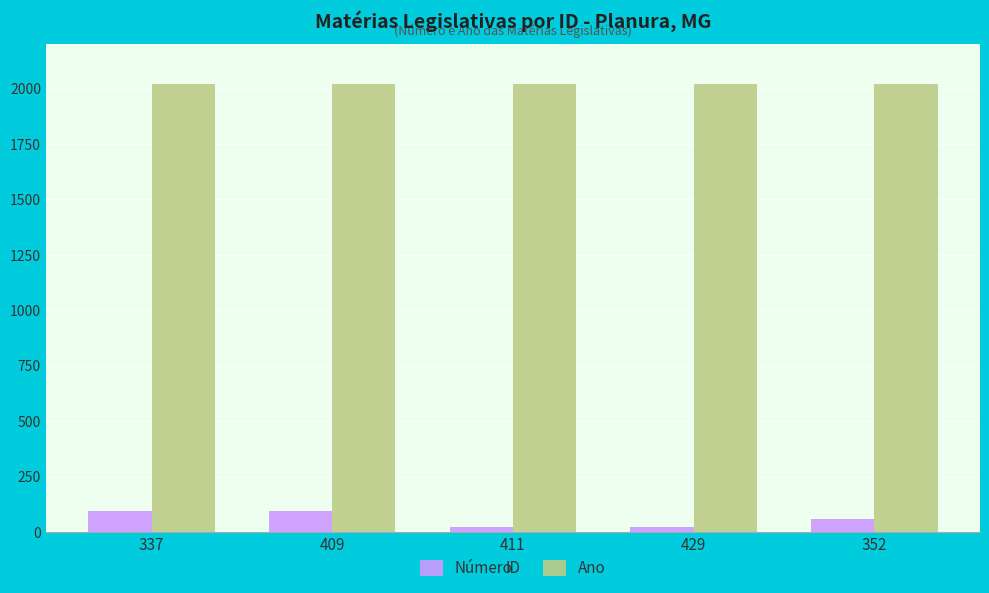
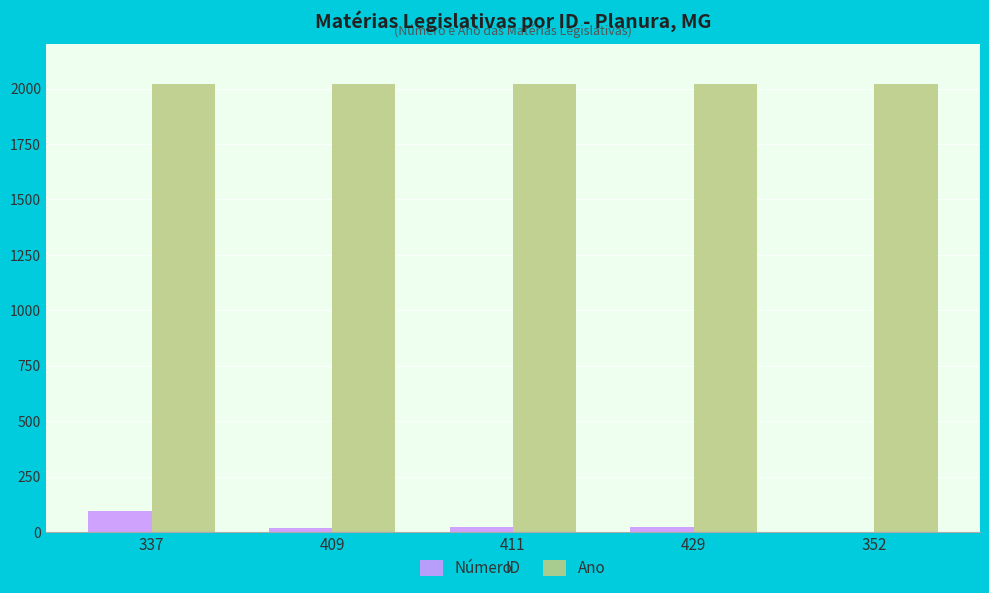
Número, 409: 90 -> 20
Número, 352: 60 -> 0
